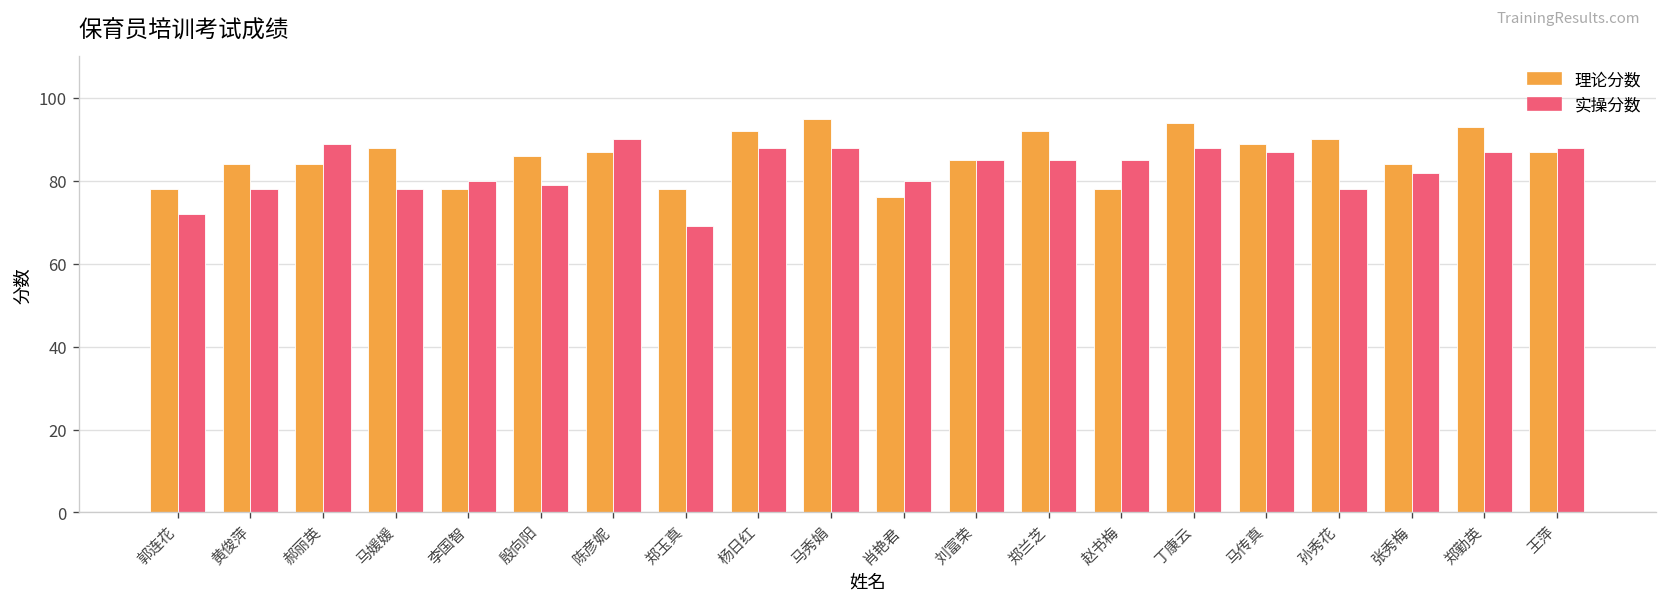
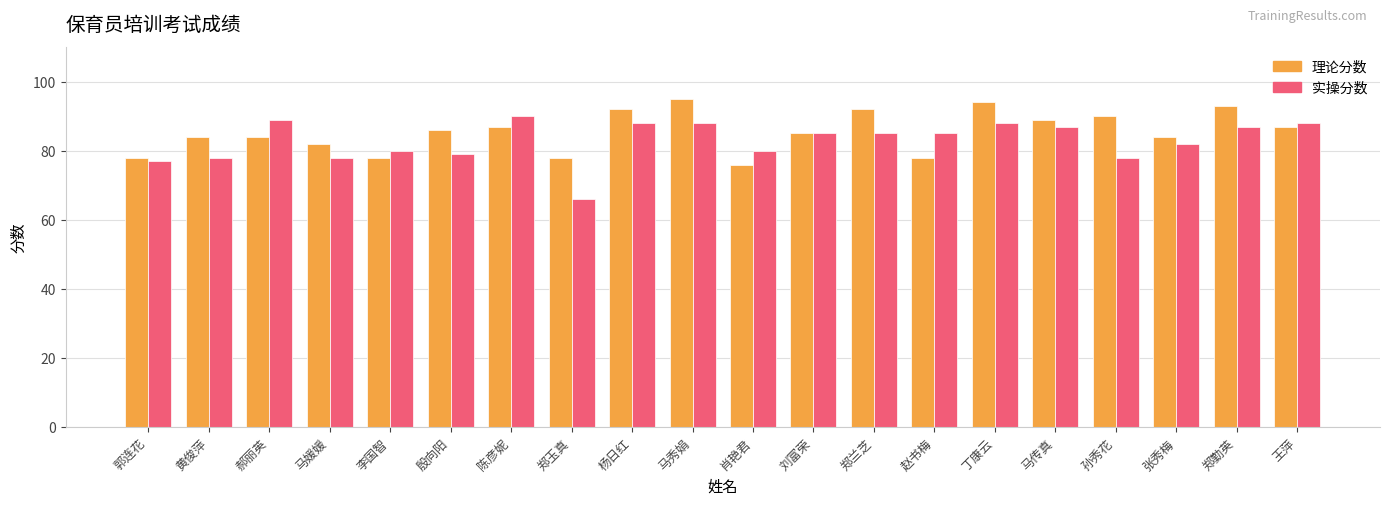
实操分数, 郭连花: 72 -> 77
理论分数, 马媛媛: 88 -> 82
实操分数, 郑玉真: 69 -> 66
